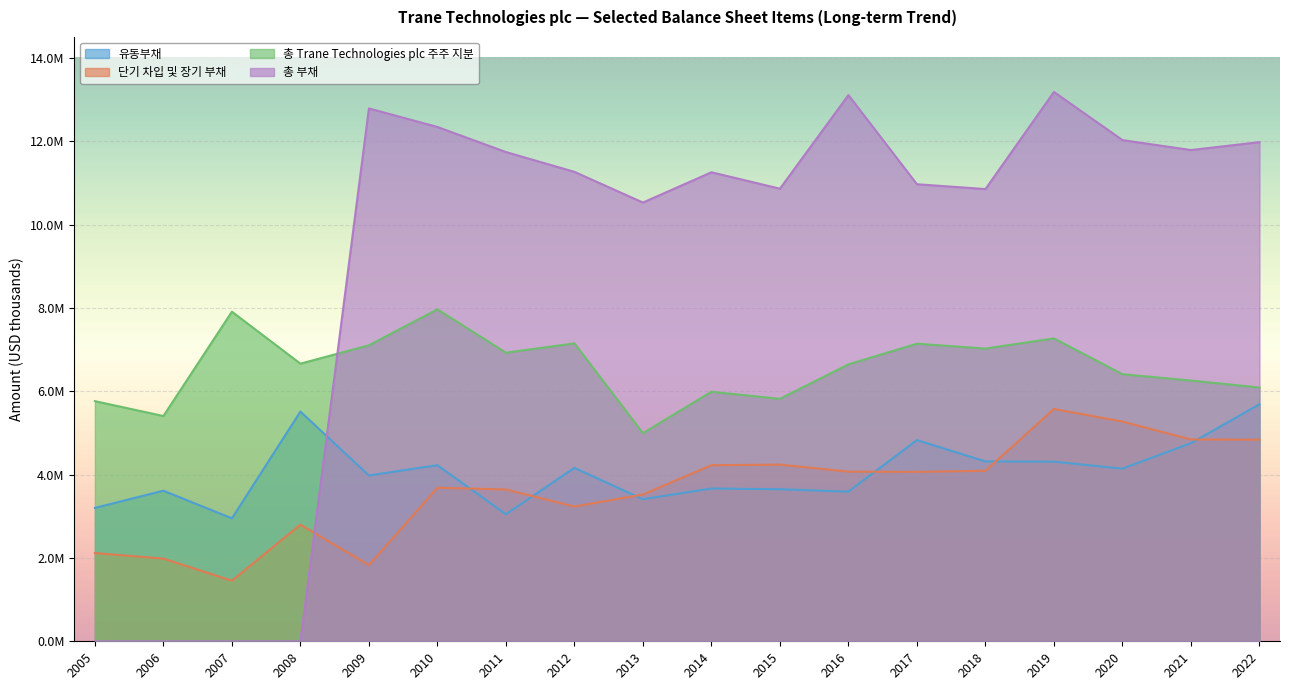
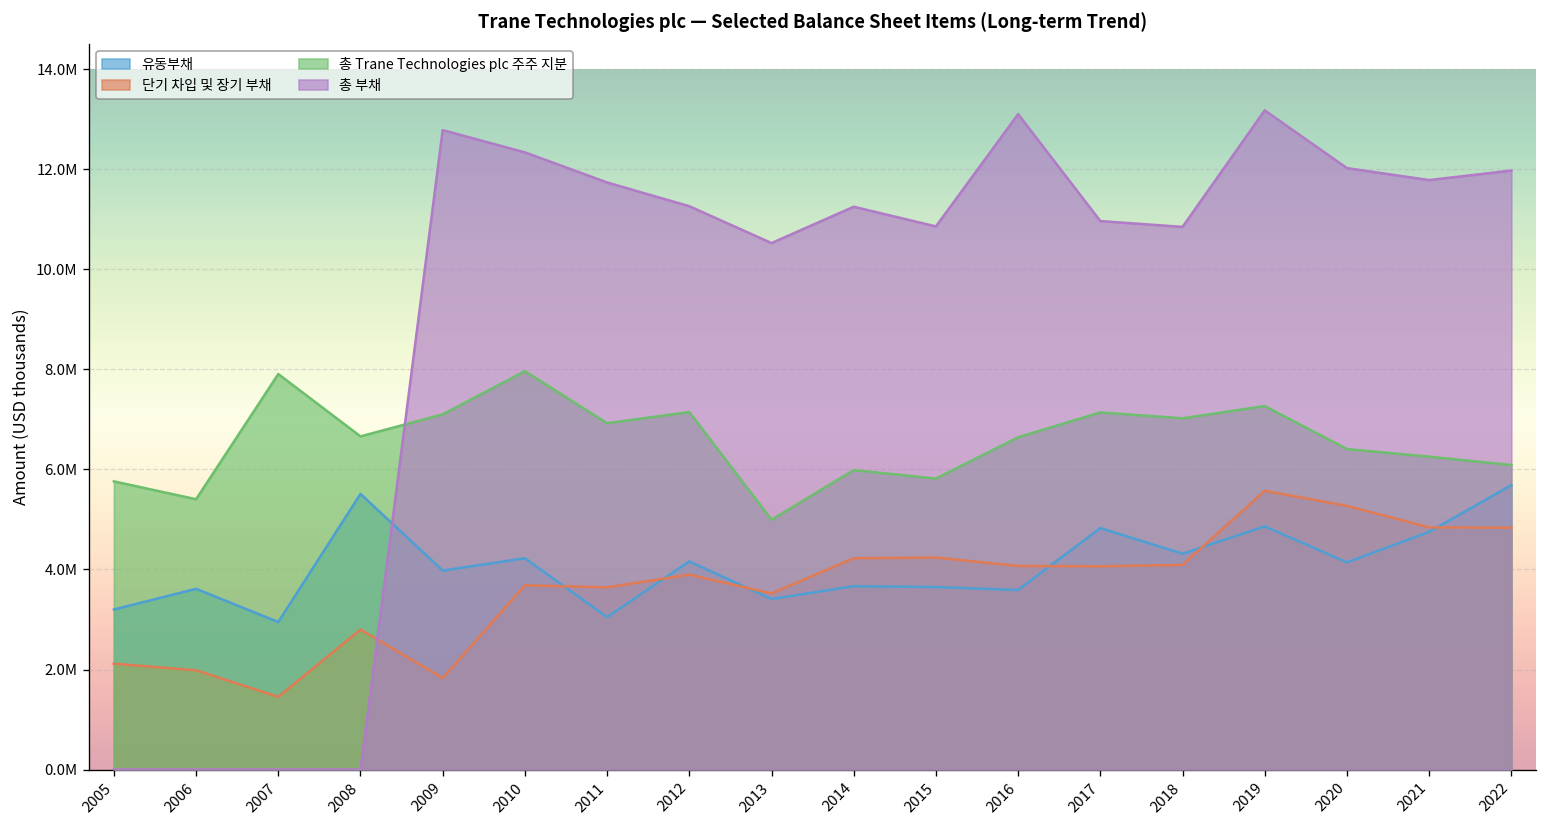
단기 차입 및 장기 부채, 2012: 3200000 -> 3900000
유동부채, 2019: 4300000 -> 4900000
